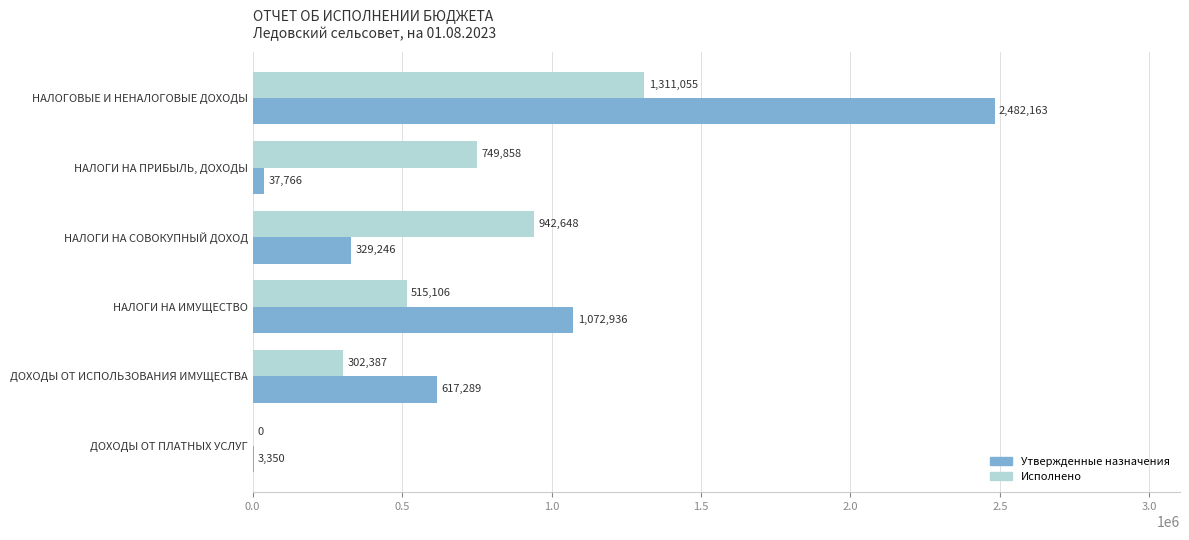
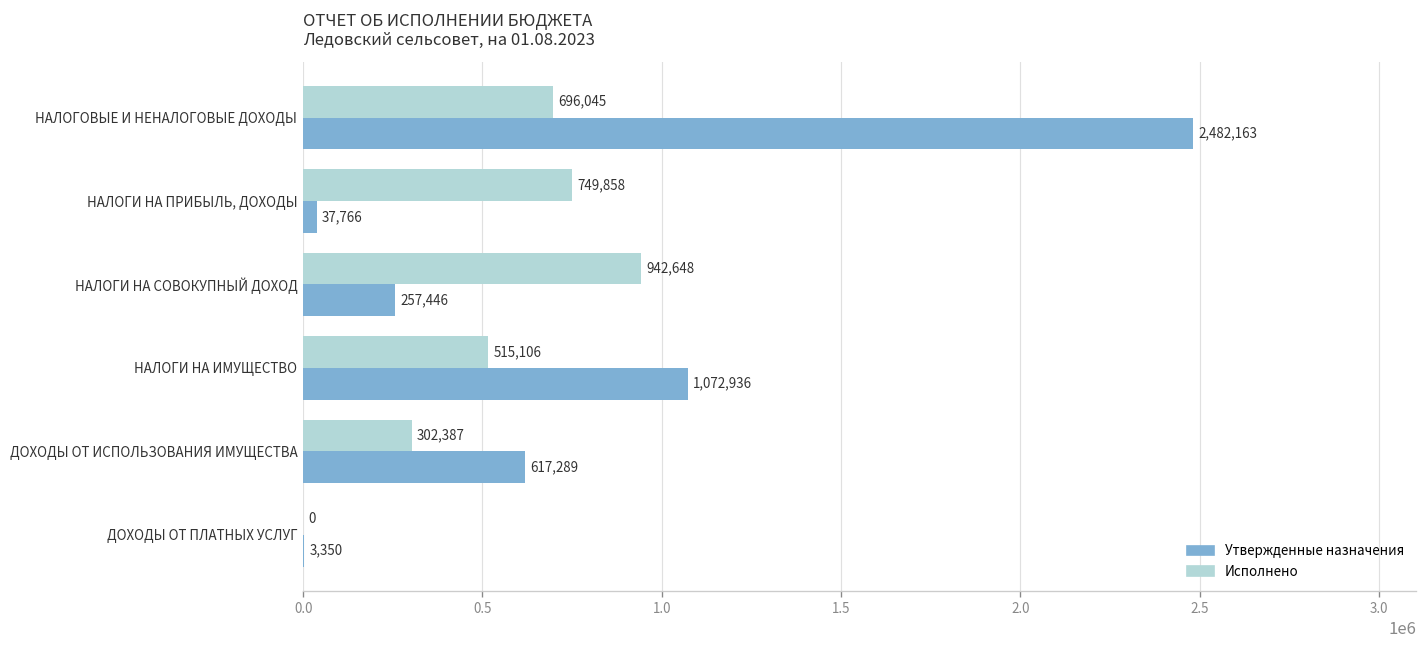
Исполнено, НАЛОГОВЫЕ И НЕНАЛОГОВЫЕ ДОХОДЫ: 1,311,055 -> 696,045
Утвержденные назначения, НАЛОГИ НА СОВОКУПНЫЙ ДОХОД: 329,246 -> 257,446
